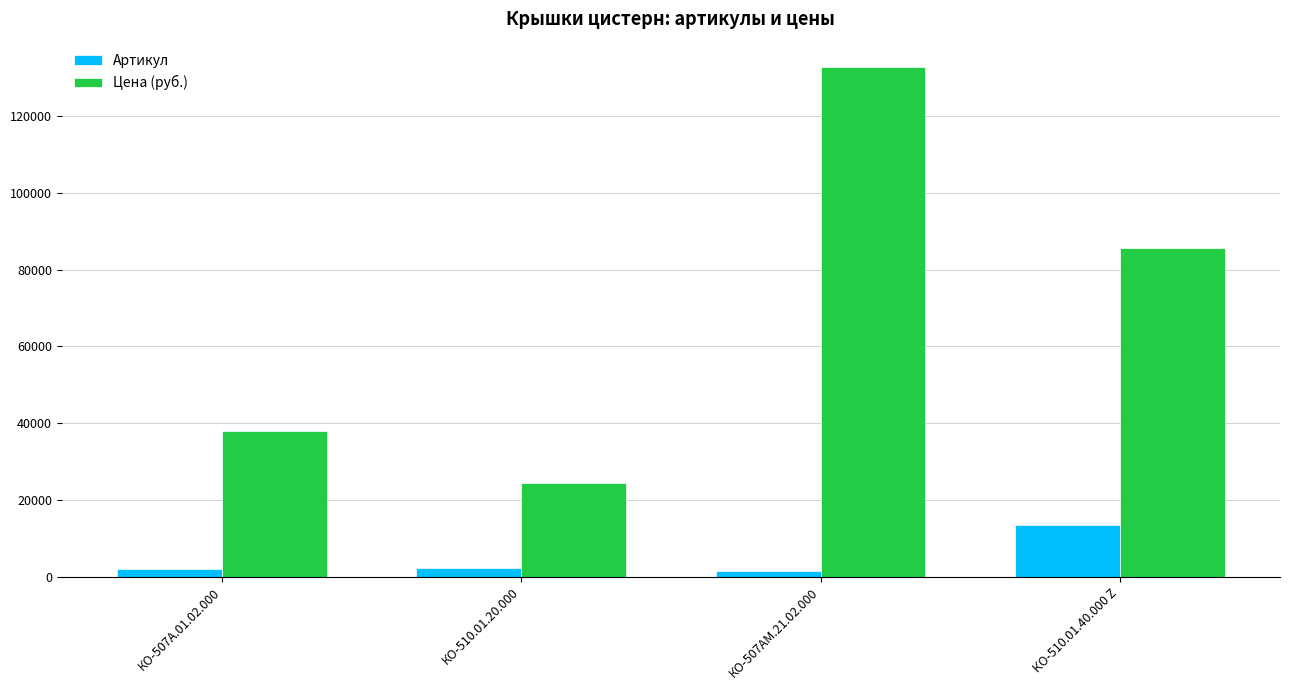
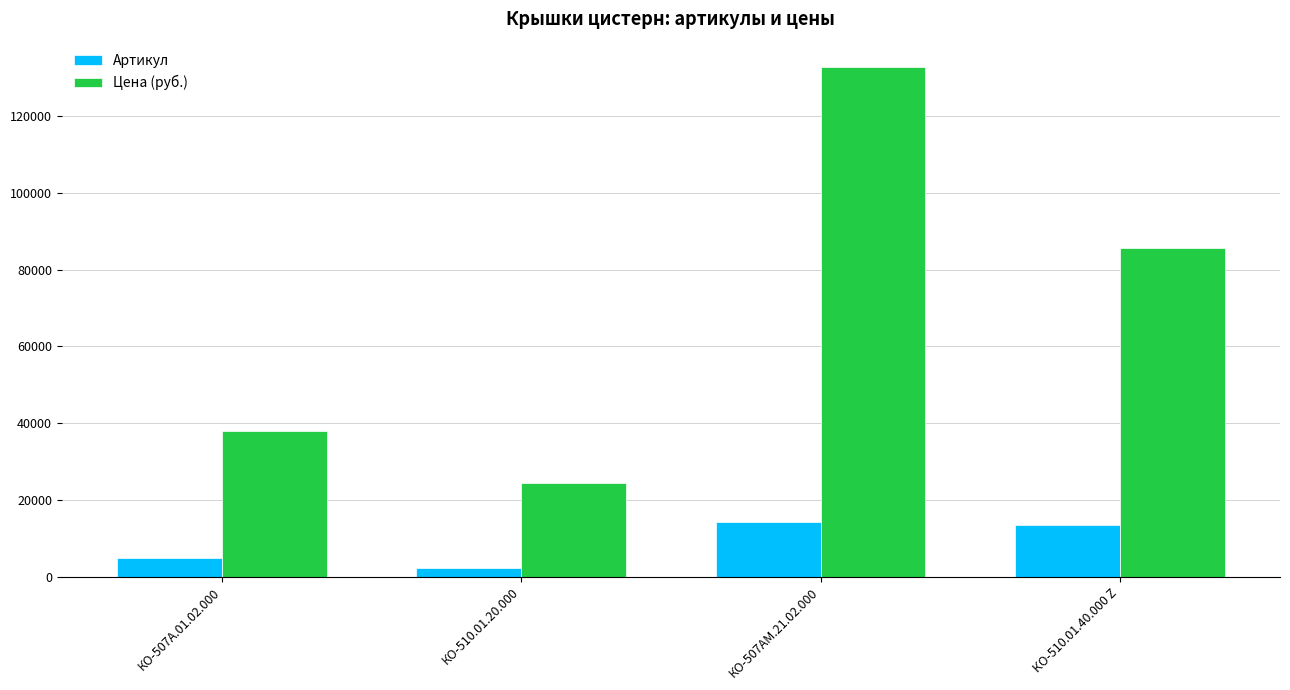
Артикул, КО-507А.01.02.000: 2000 -> 5000
Артикул, КО-507АМ.21.02.000: 1000 -> 14000
